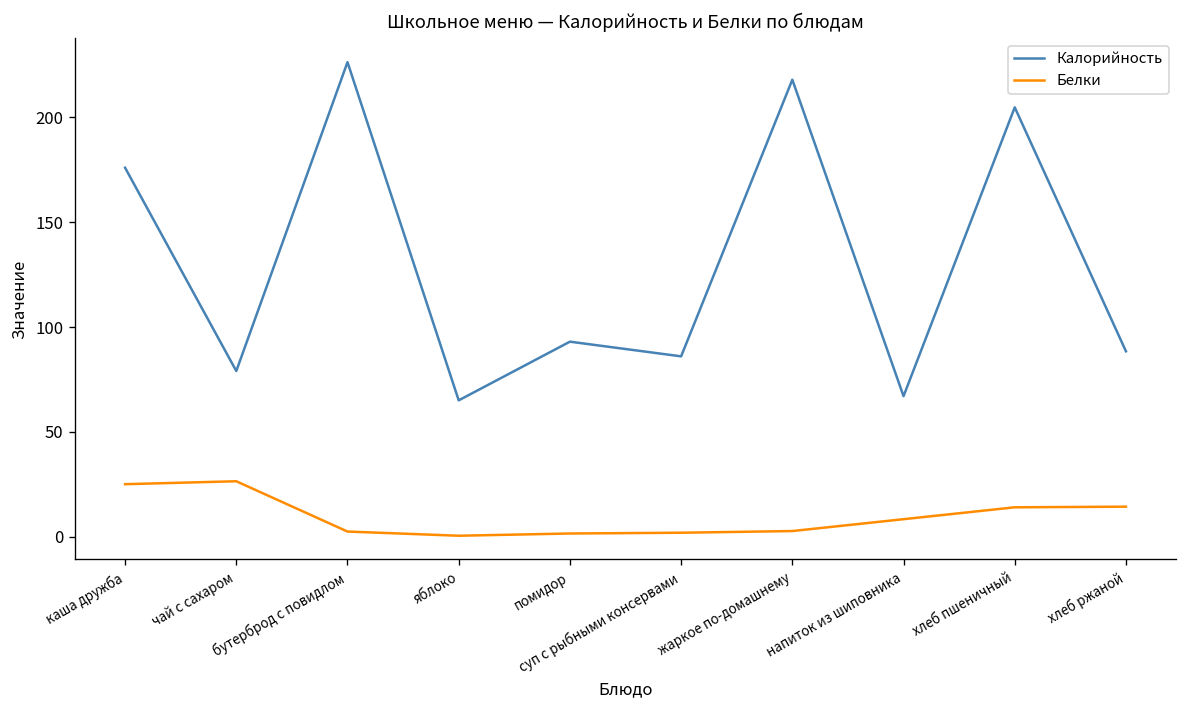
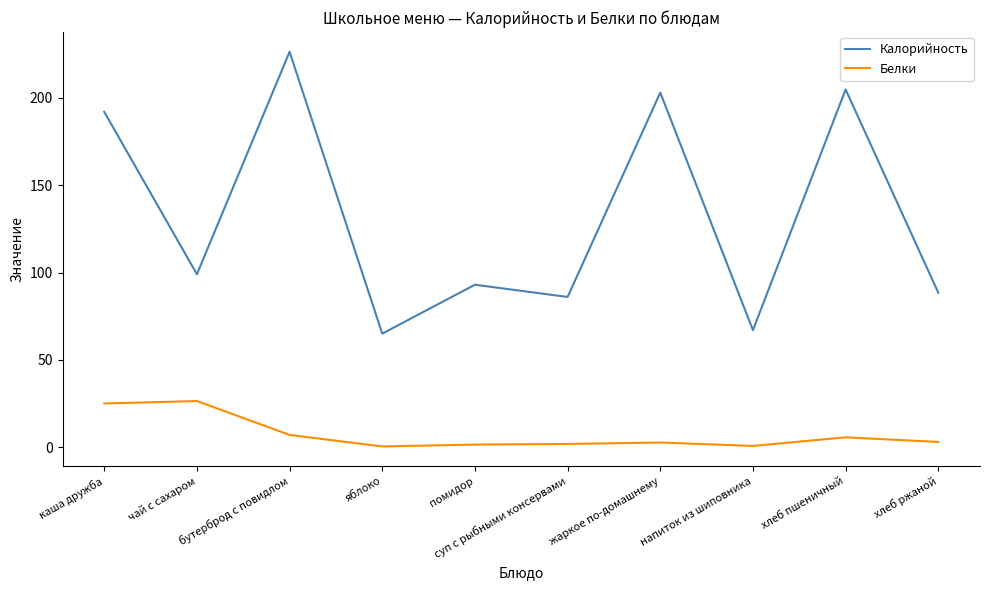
Калорийность, каша дружба: 176 -> 192
Калорийность, чай с сахаром: 79 -> 99
Белки, бутерброд с повидлом: 2 -> 7
Калорийность, жаркое по-домашнему: 218 -> 203
Белки, напиток из шиповника: 8 -> 1
Белки, хлеб пшеничный: 14 -> 6
Белки, хлеб ржаной: 14 -> 3
